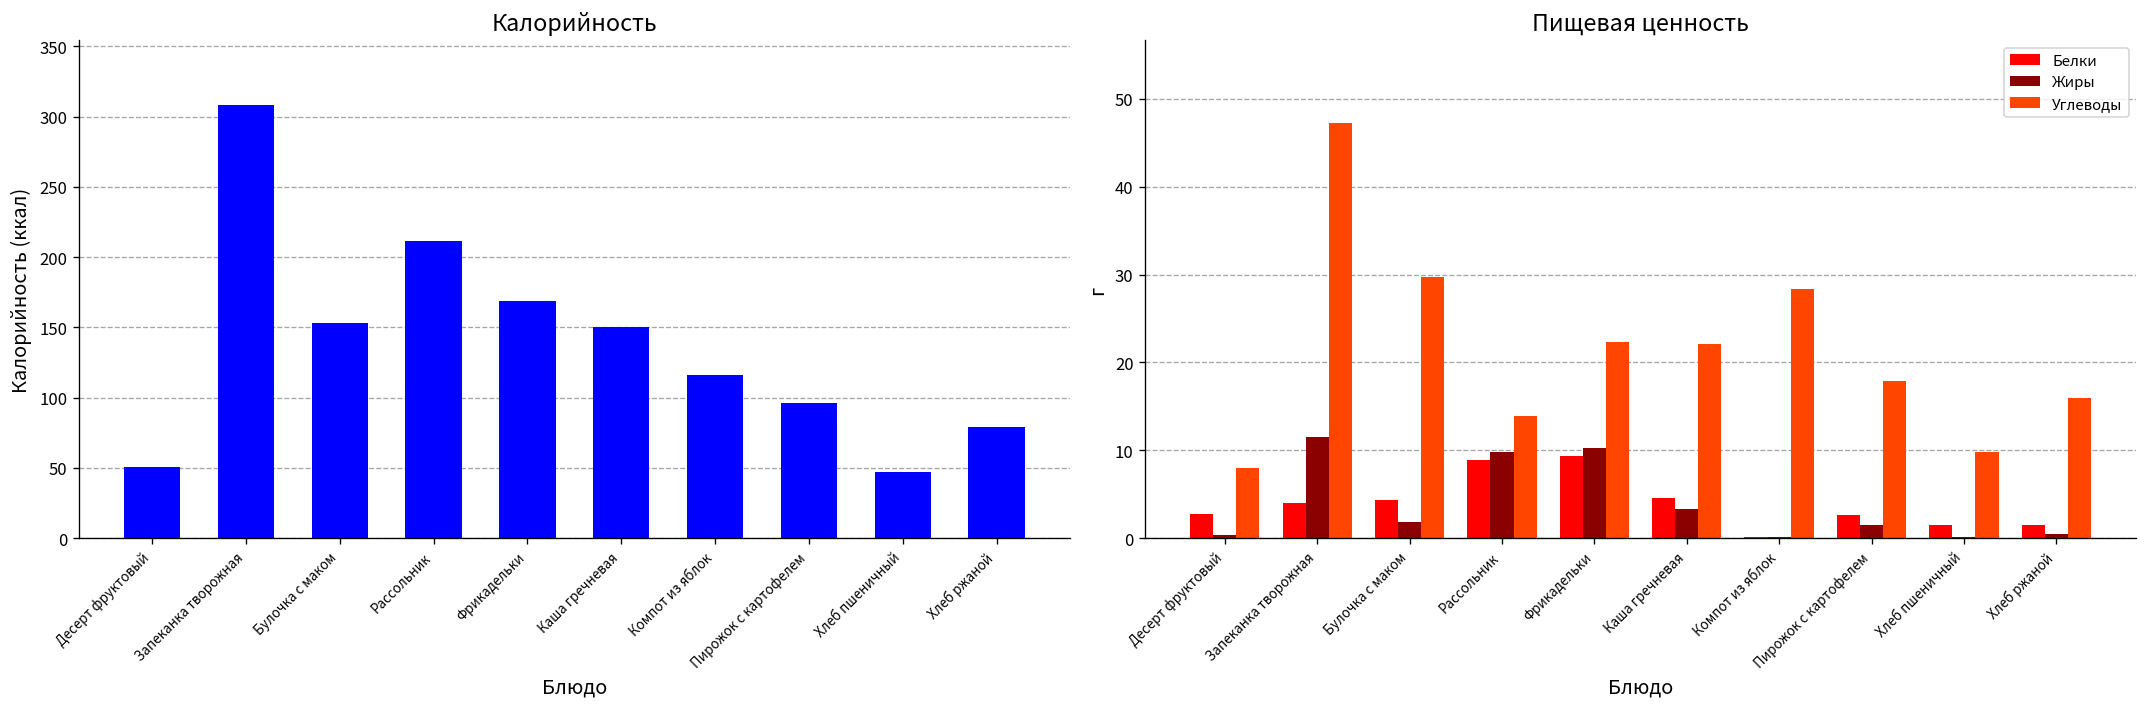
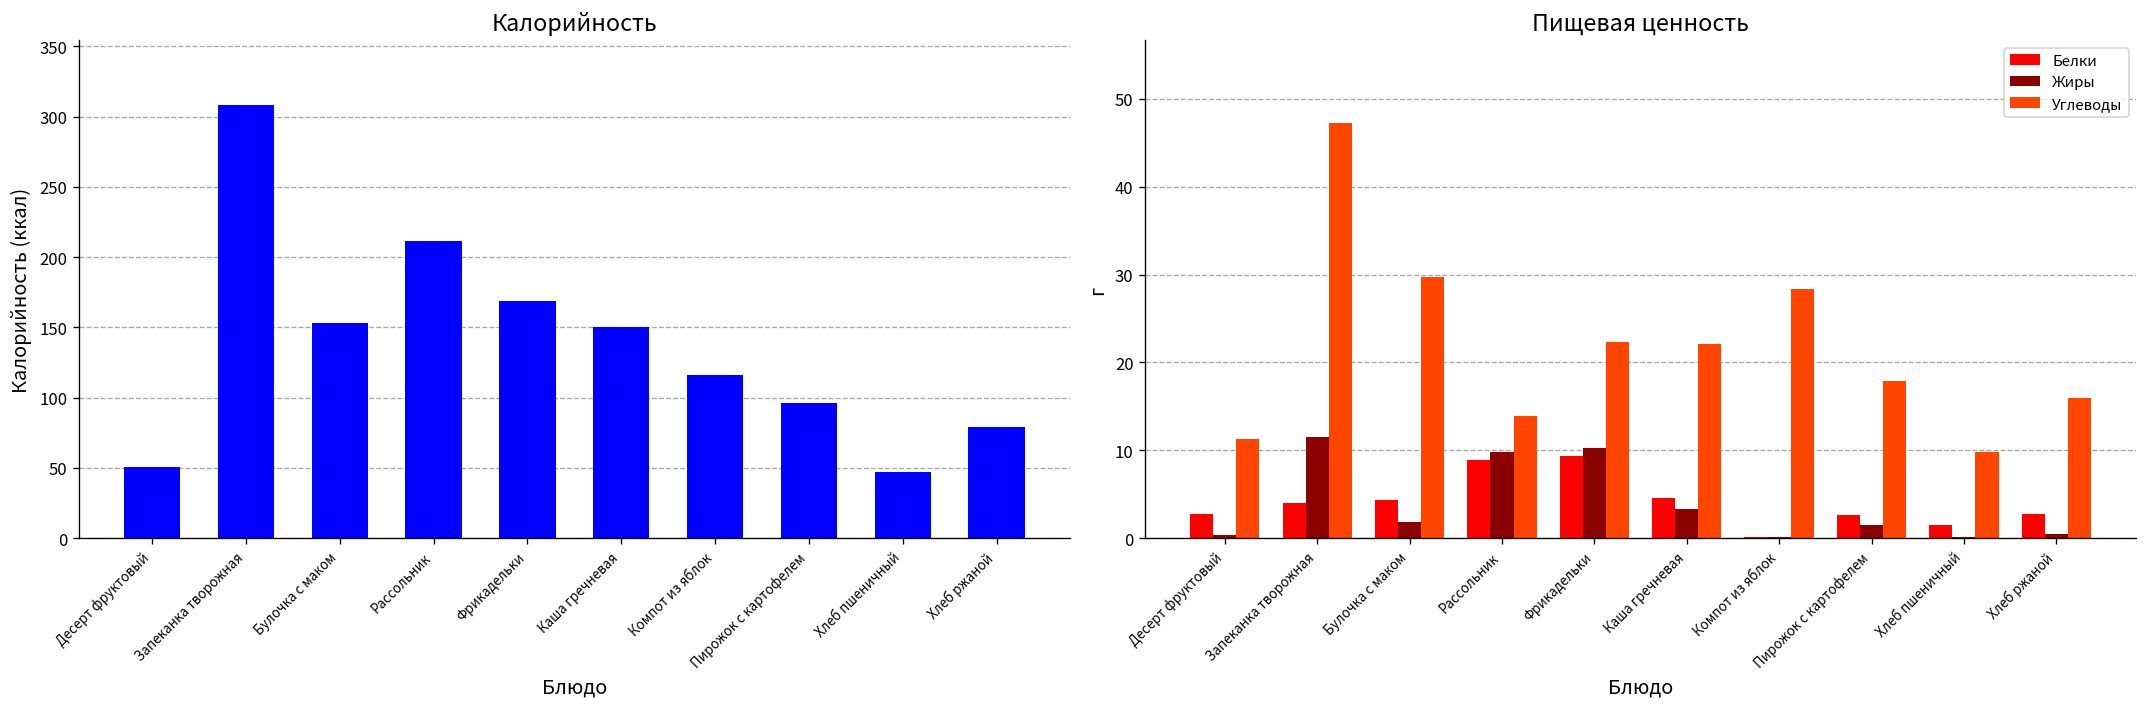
Пищевая ценность, Углеводы, Десерт фруктовый: 8 -> 11
Пищевая ценность, Белки, Хлеб ржаной: 1 -> 3
